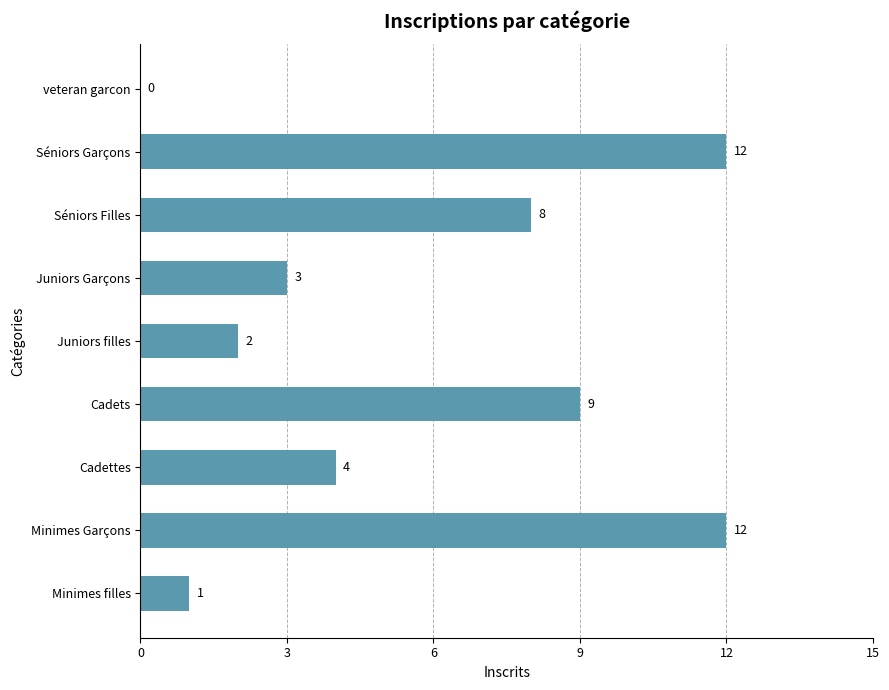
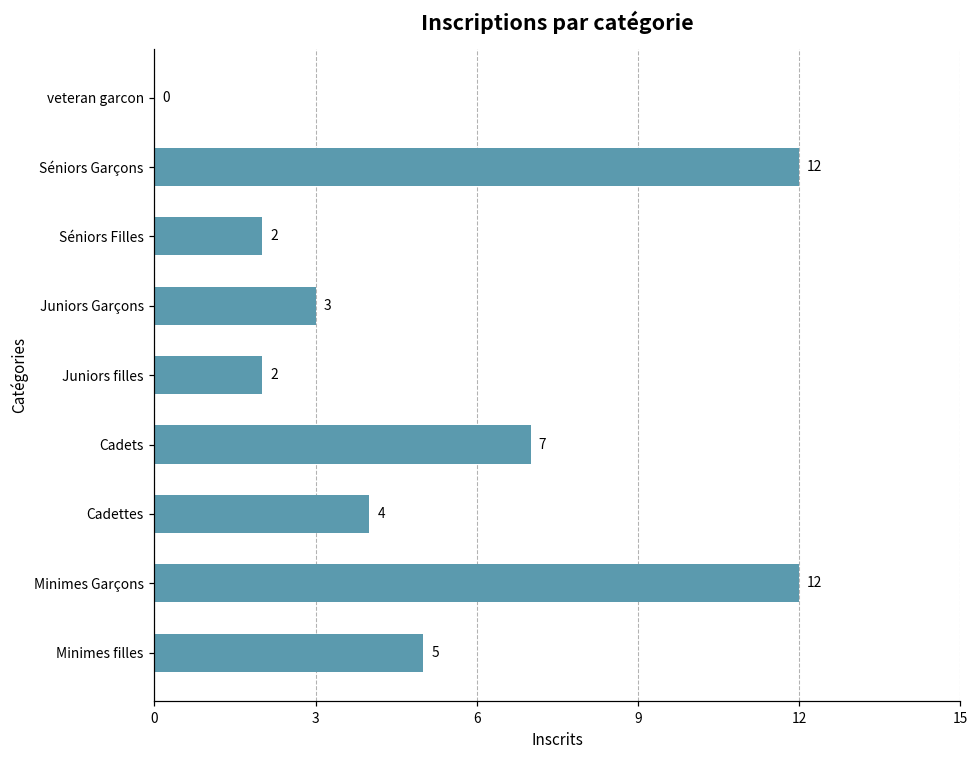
Séniors Filles: 8 -> 2
Cadets: 9 -> 7
Minimes filles: 1 -> 5
